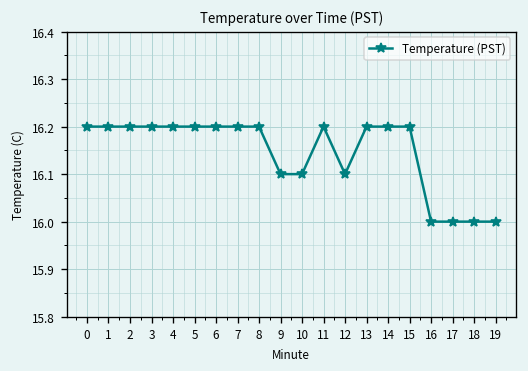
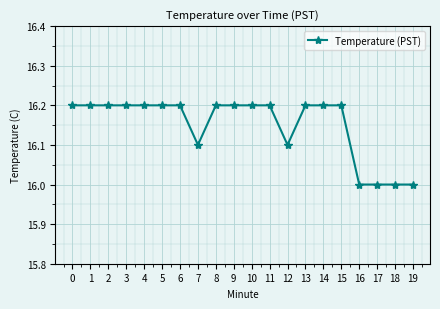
7: 16.2 -> 16.1
9: 16.1 -> 16.2
10: 16.1 -> 16.2
